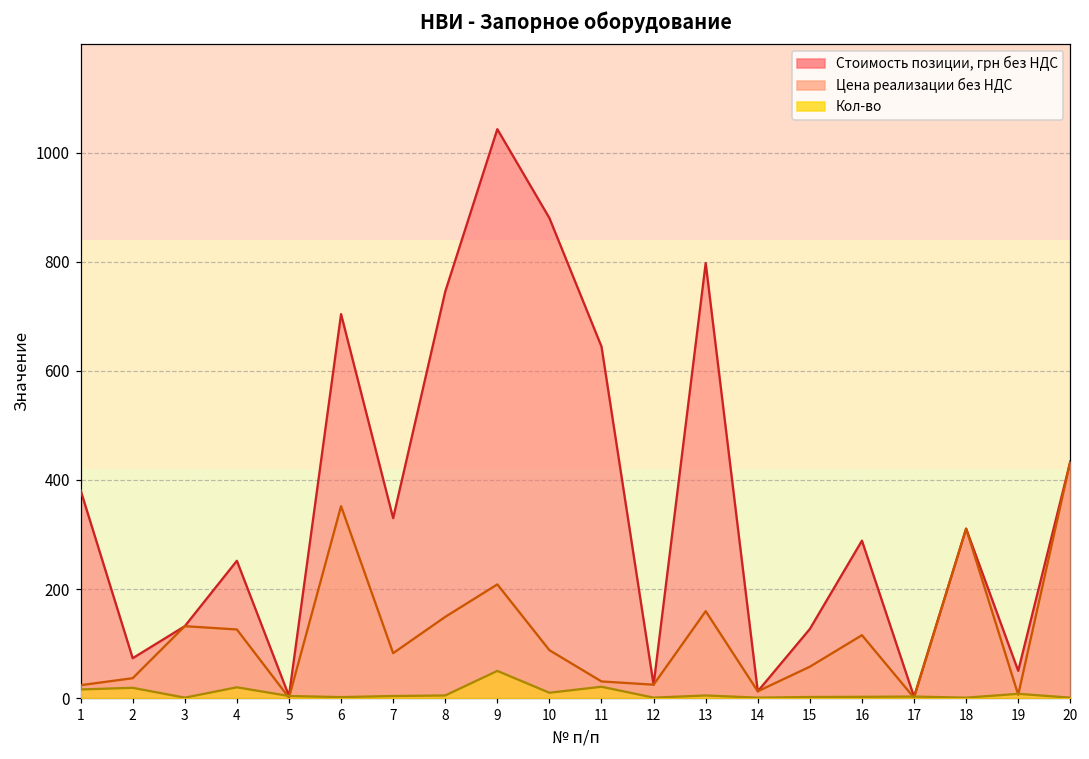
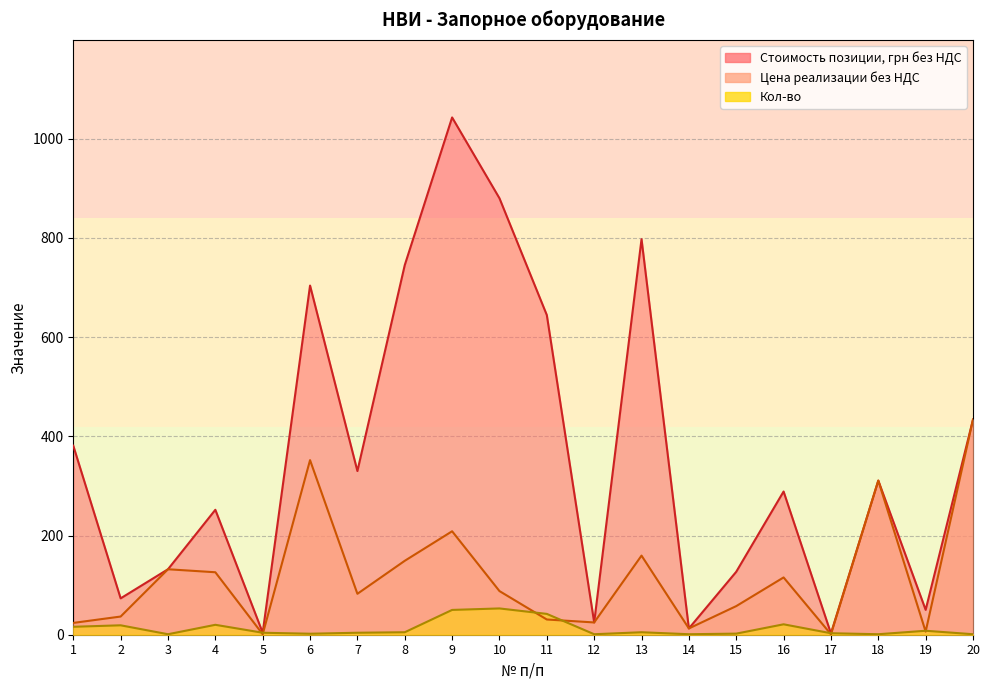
Кол-во, 10: 10 -> 50
Кол-во, 11: 20 -> 40
Кол-во, 16: 0 -> 20
